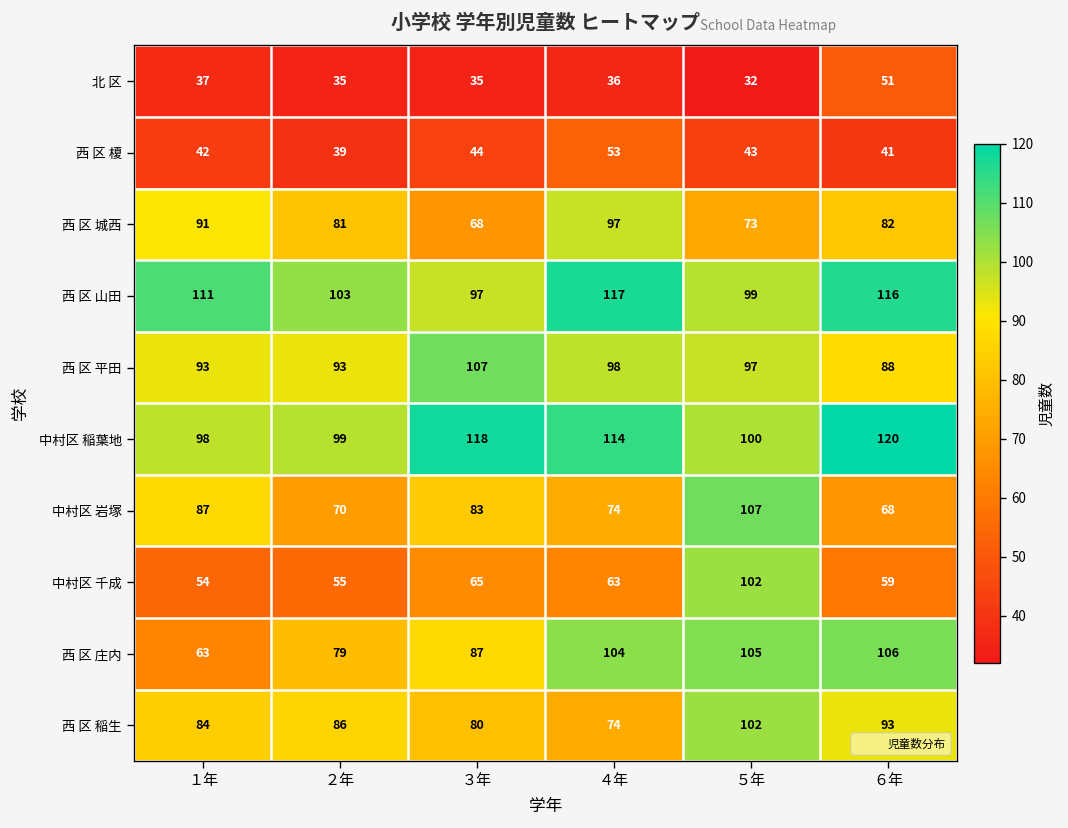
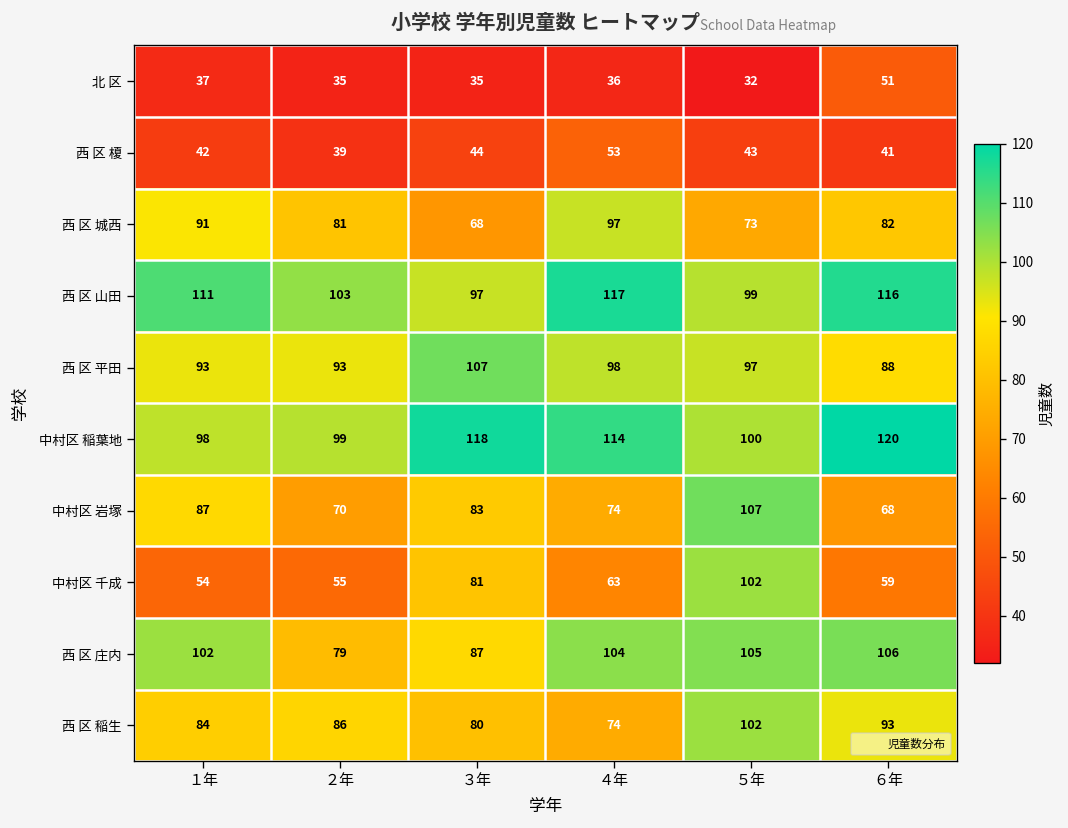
中村区 千成, ３年: 65 -> 81
西 区 庄内, １年: 63 -> 102
